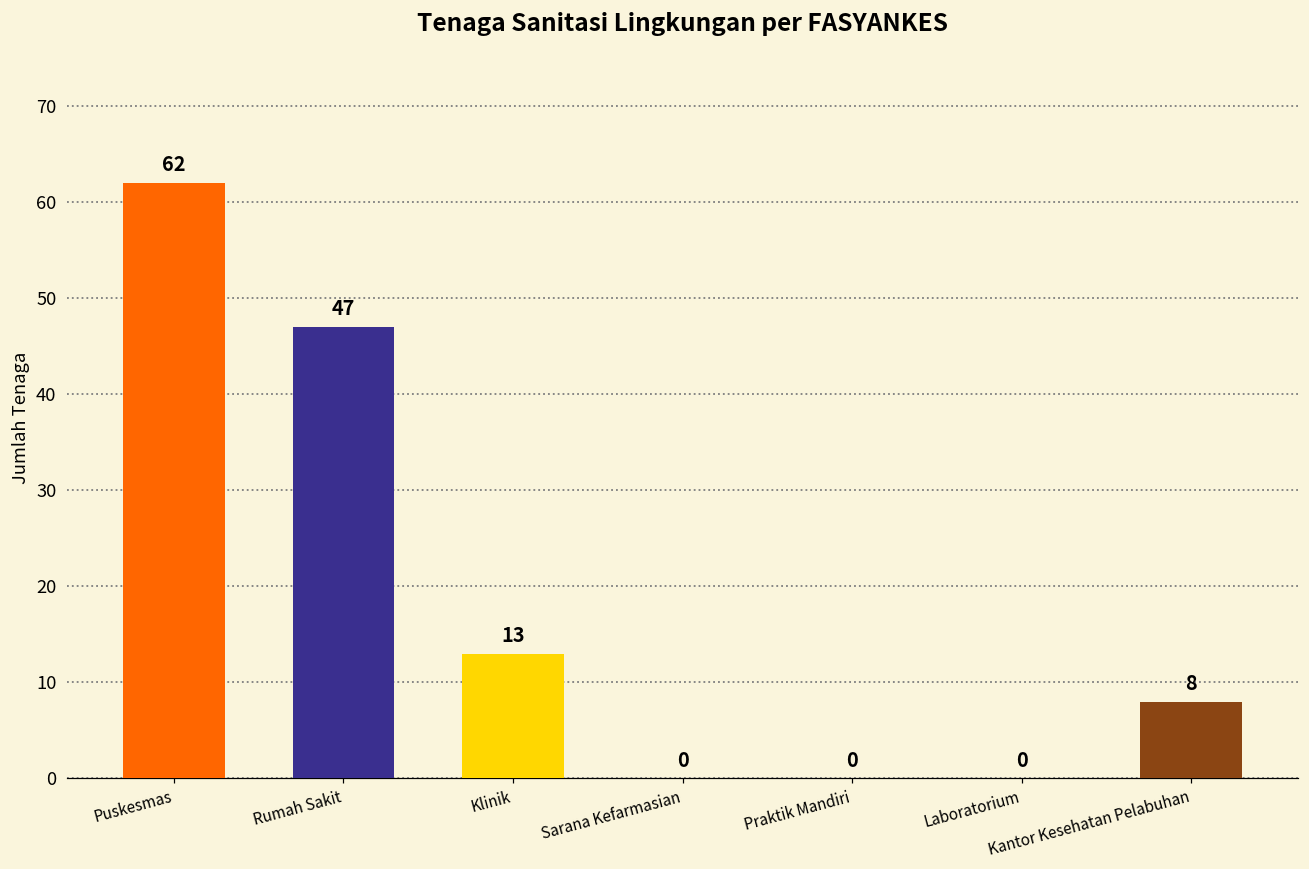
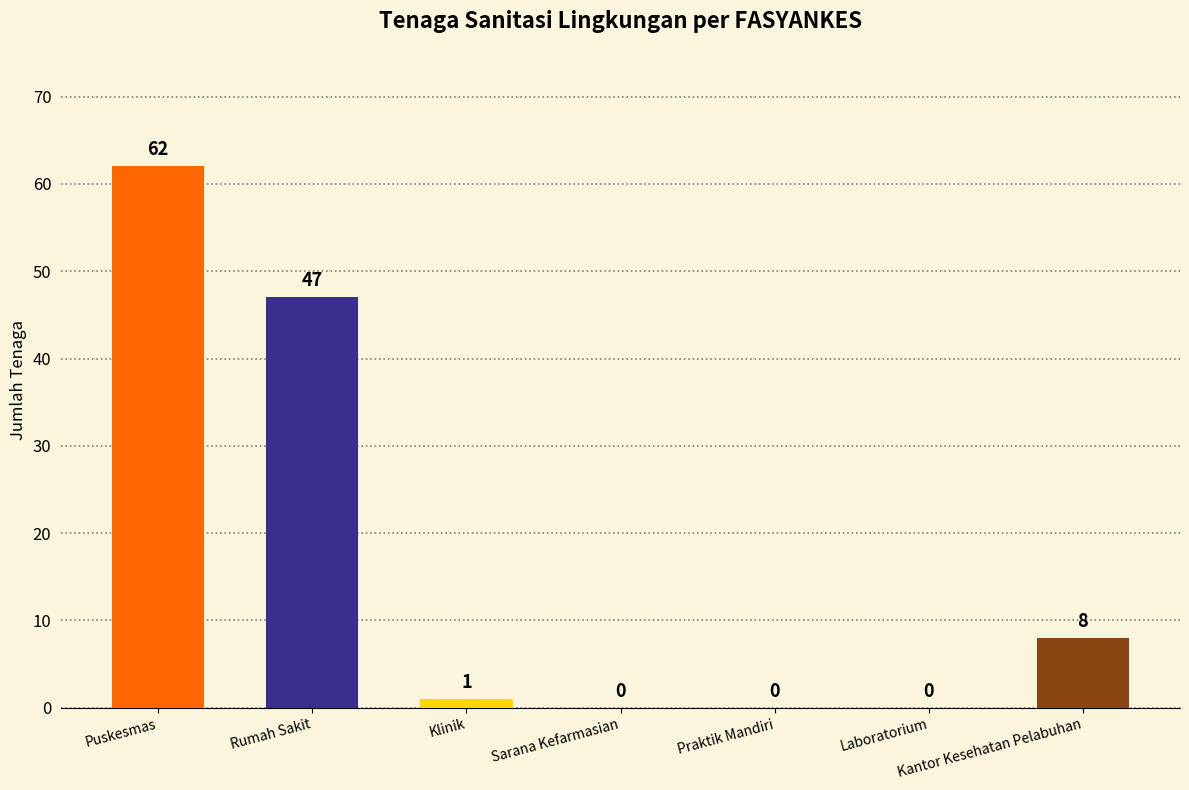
Klinik: 13 -> 1
